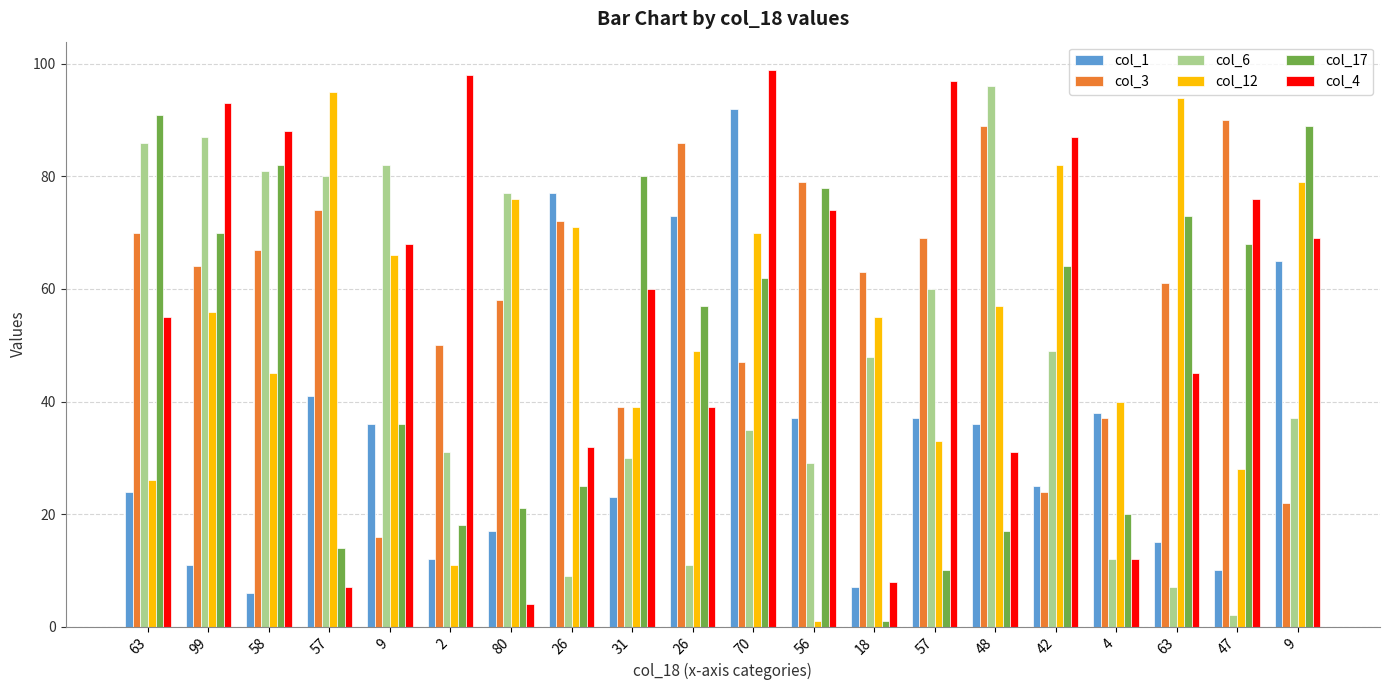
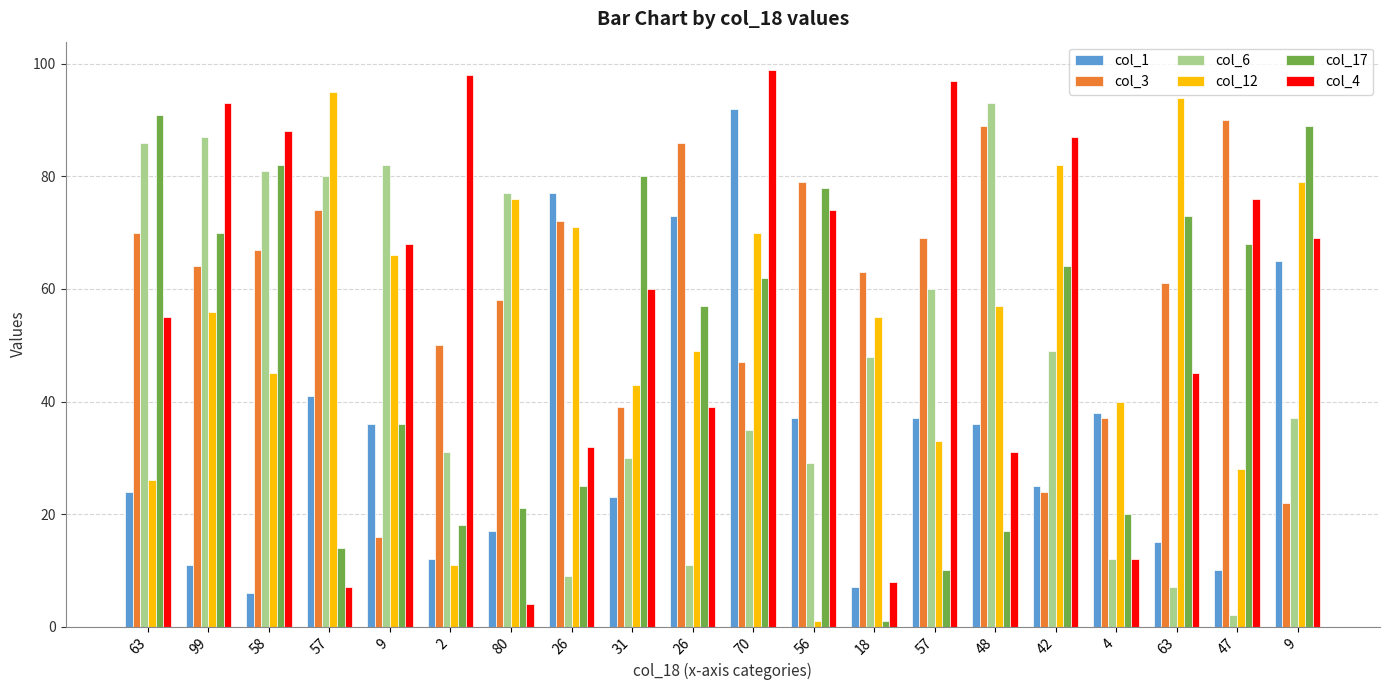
col_12, 31: 39 -> 43
col_6, 48: 96 -> 93
